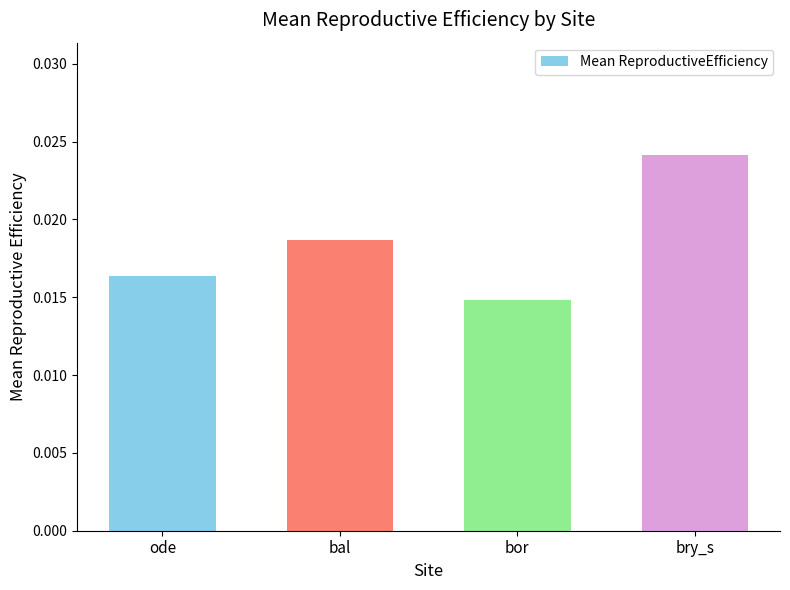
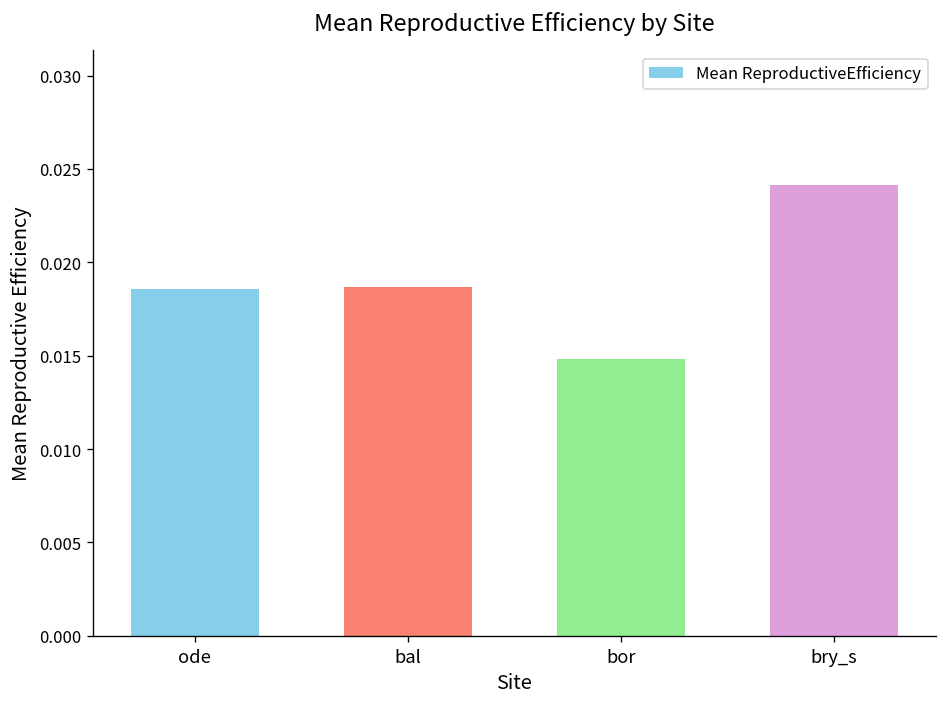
ode: 0.0164 -> 0.0186
